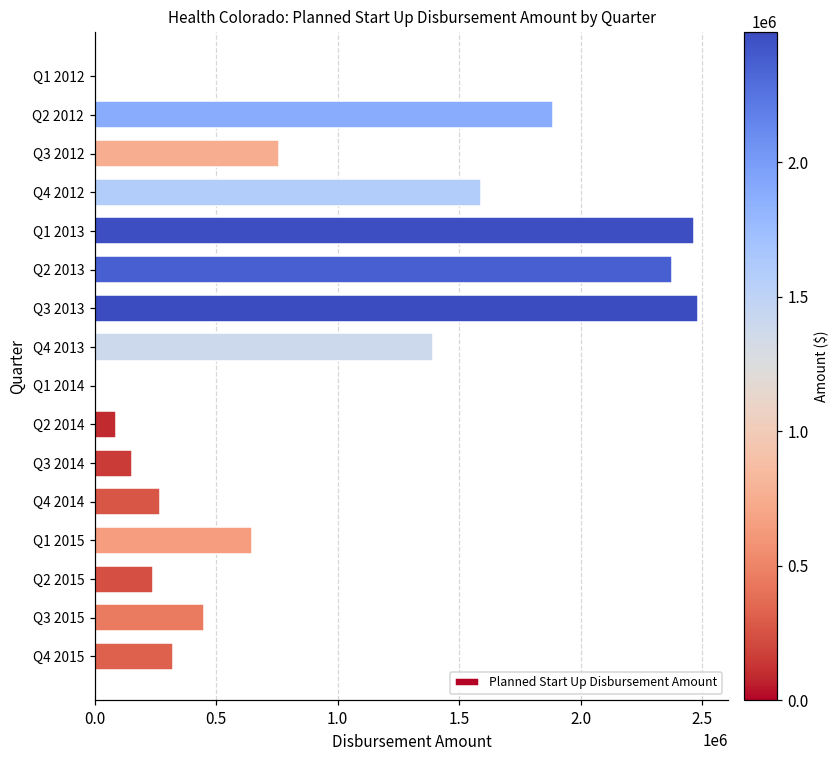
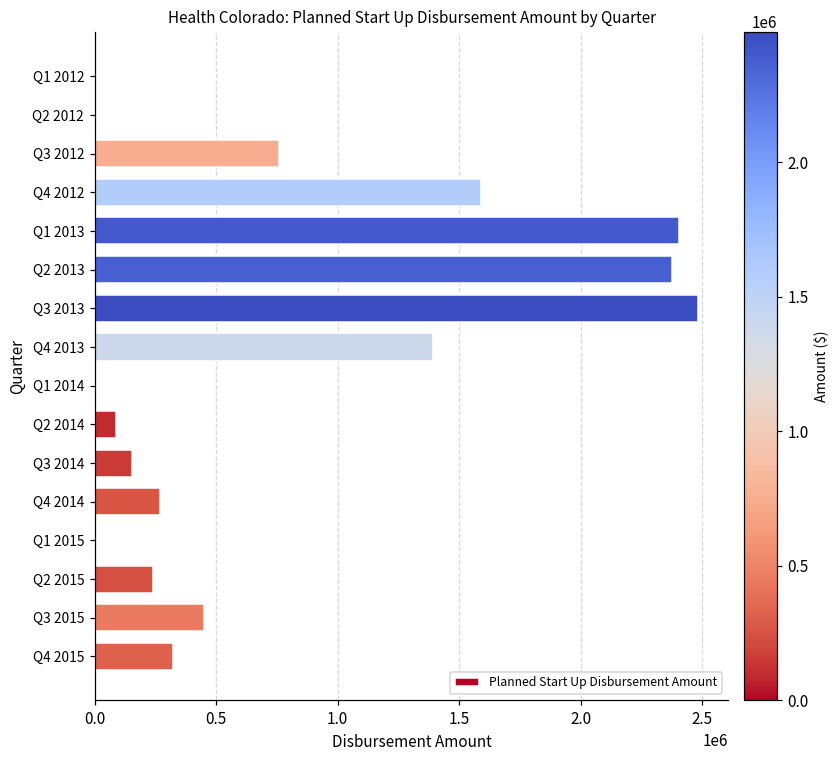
Q2 2012: 1890000 -> 0
Q1 2013: 2470000 -> 2400000
Q1 2015: 650000 -> 0
